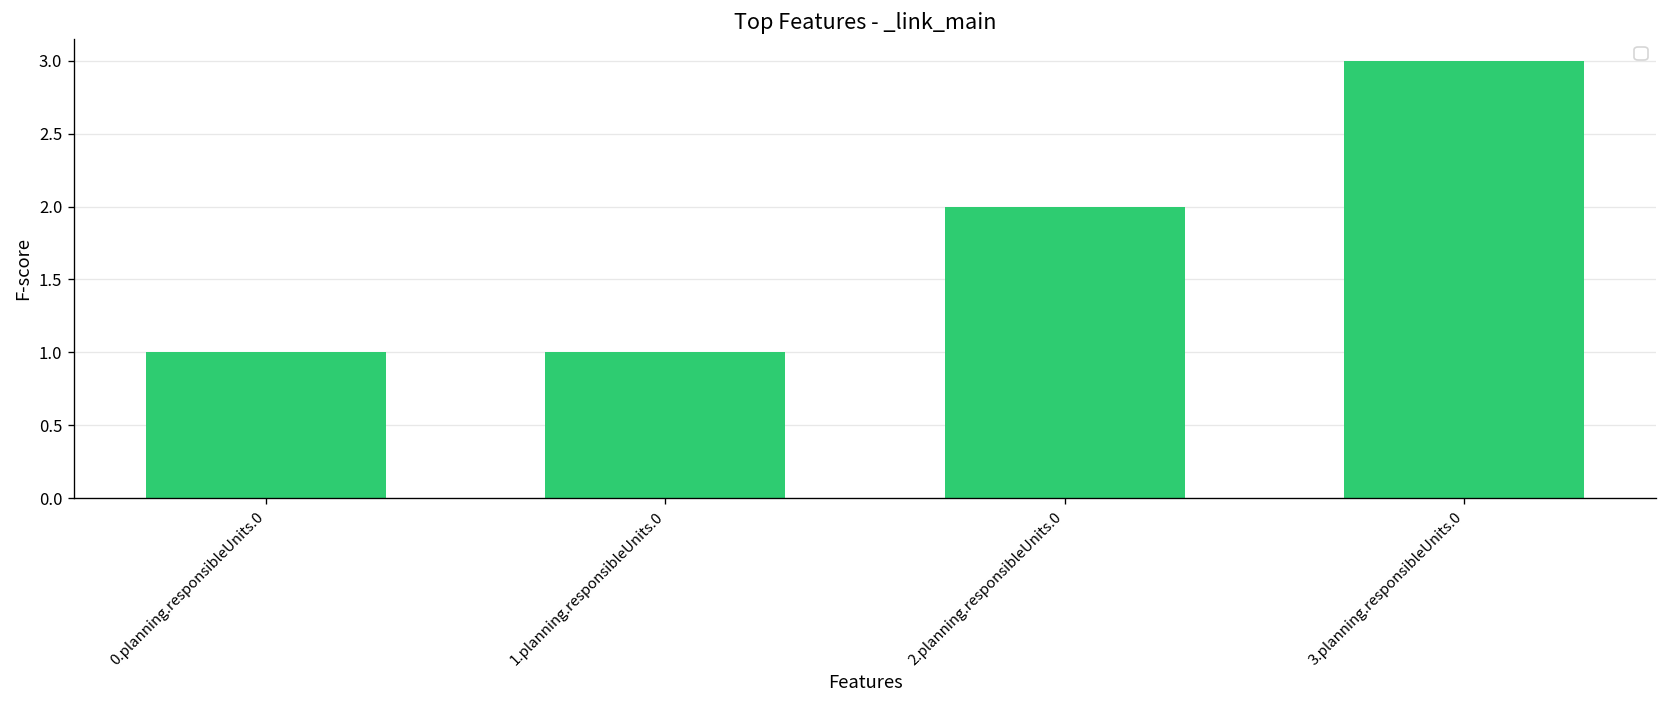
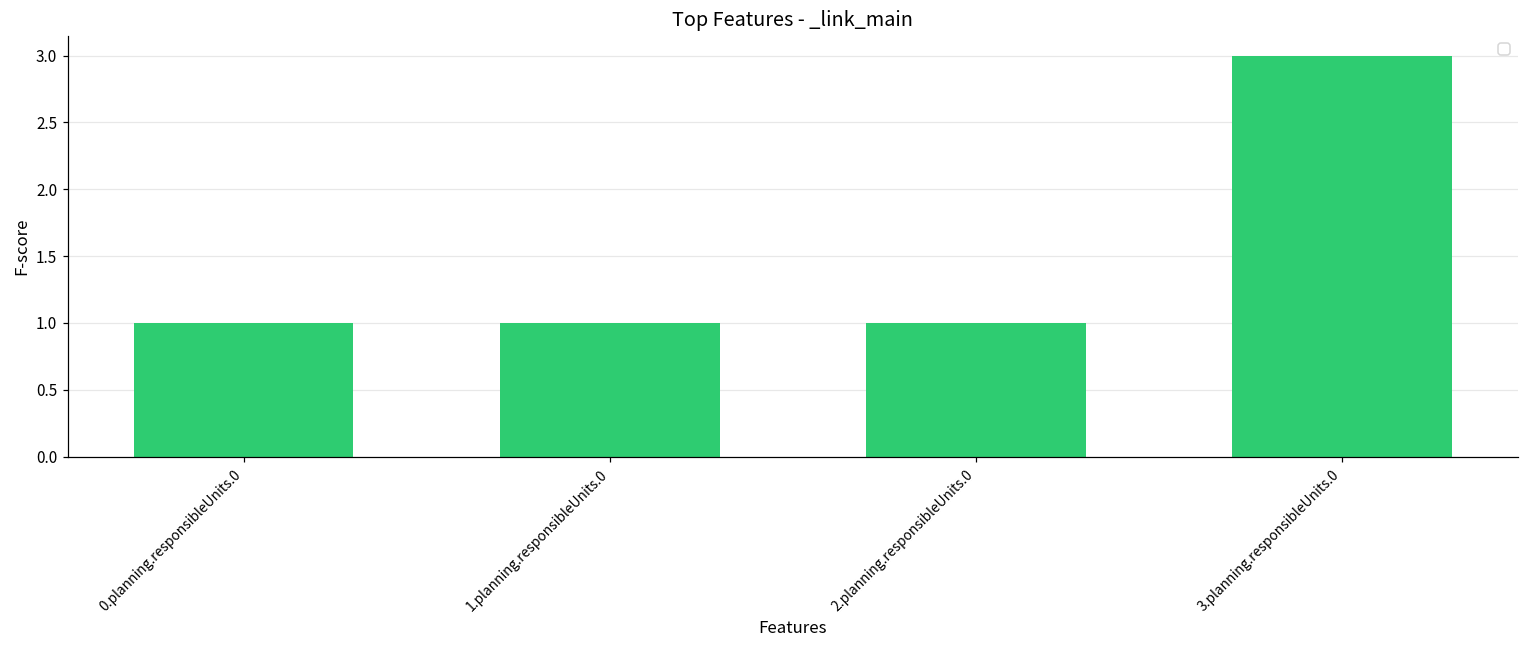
2.planning.responsibleUnits.0: 2 -> 1
